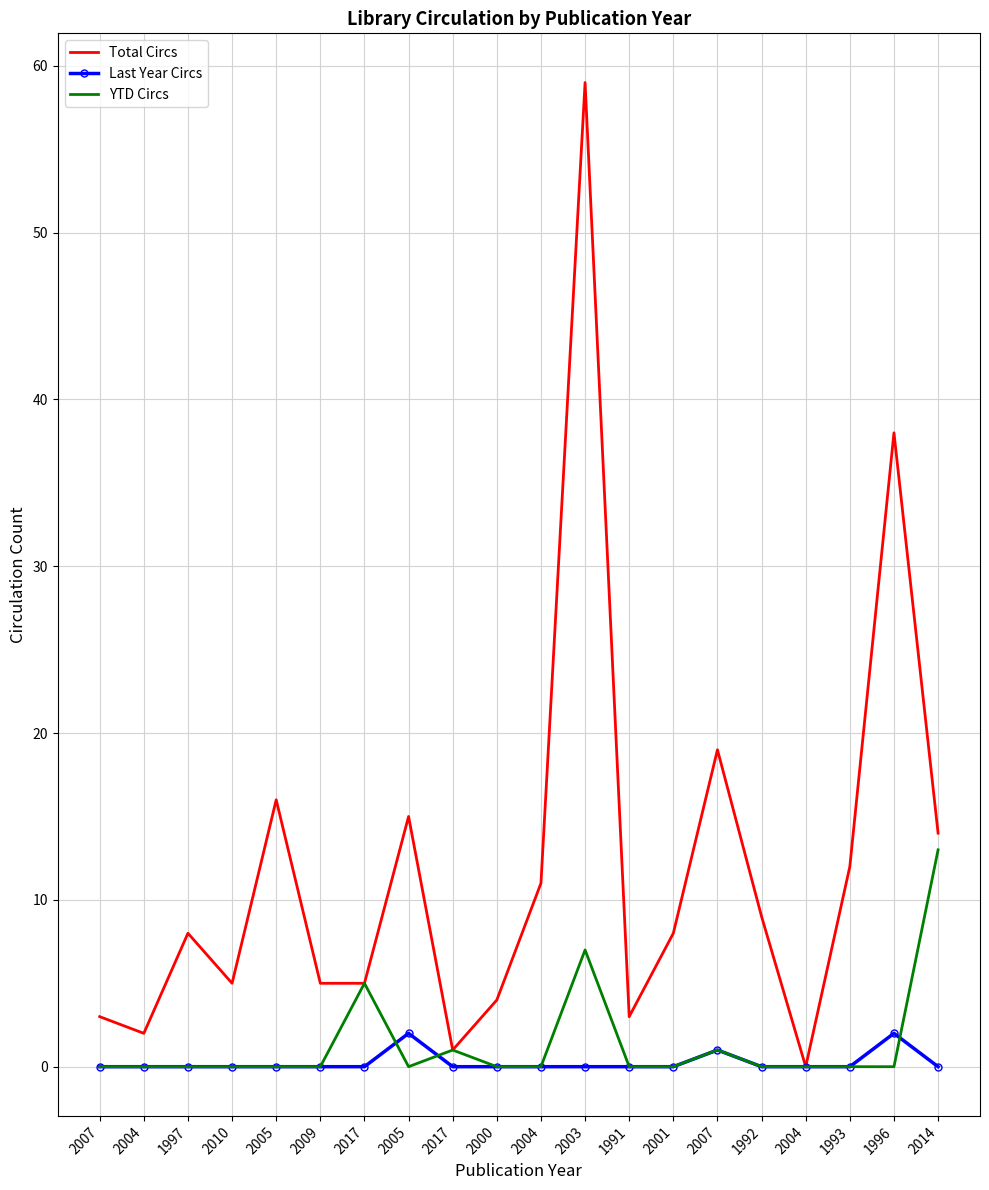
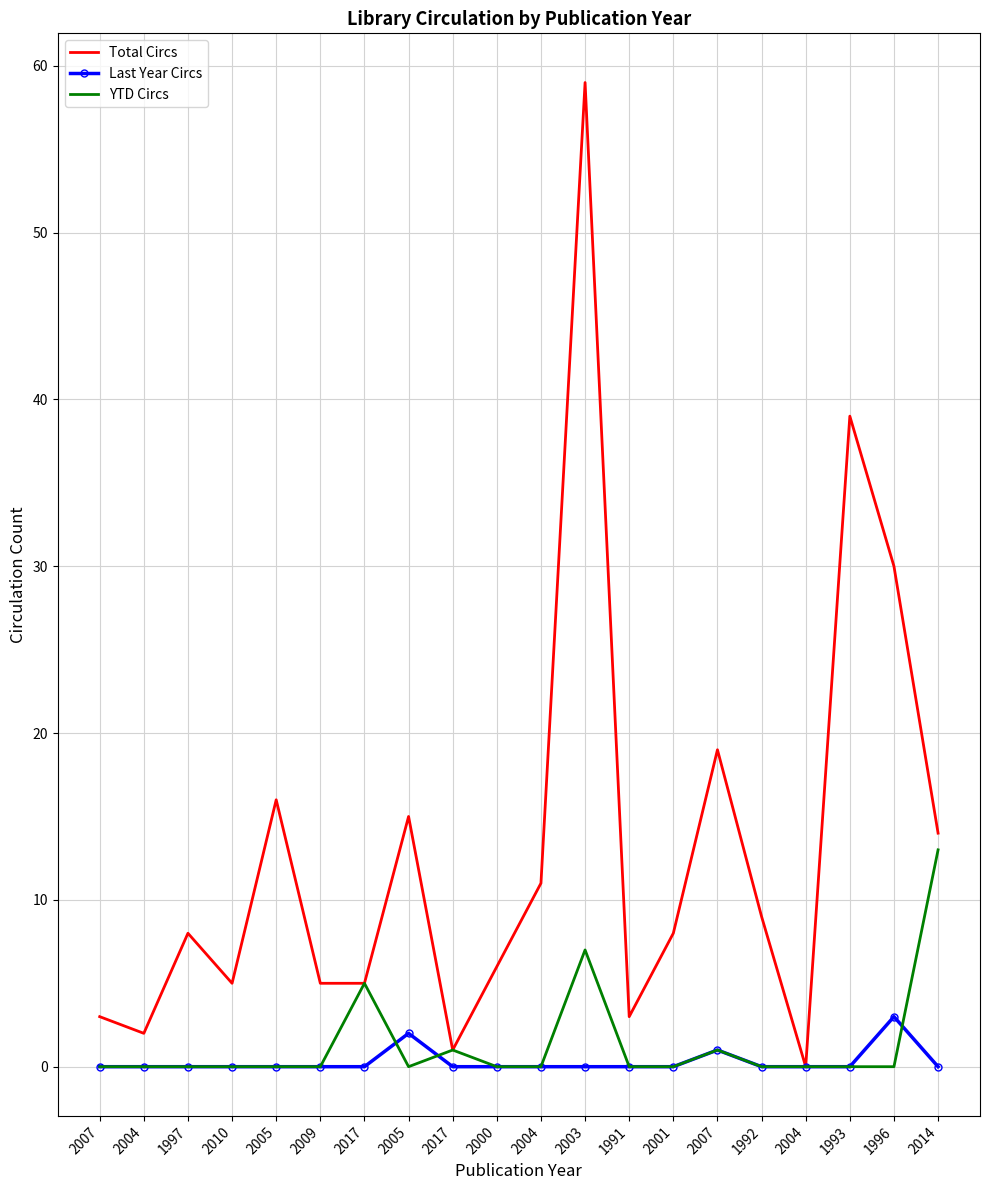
Total Circs, 2000: 4 -> 6
Total Circs, 1993: 12 -> 39
Total Circs, 1996: 38 -> 30
Last Year Circs, 1996: 2 -> 3
